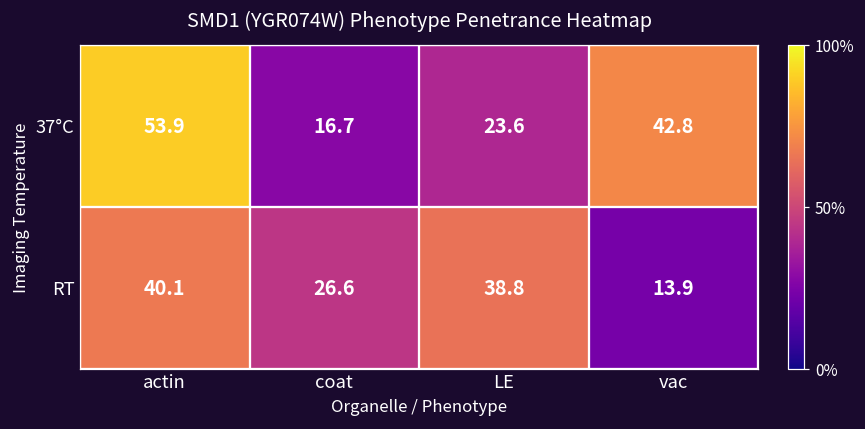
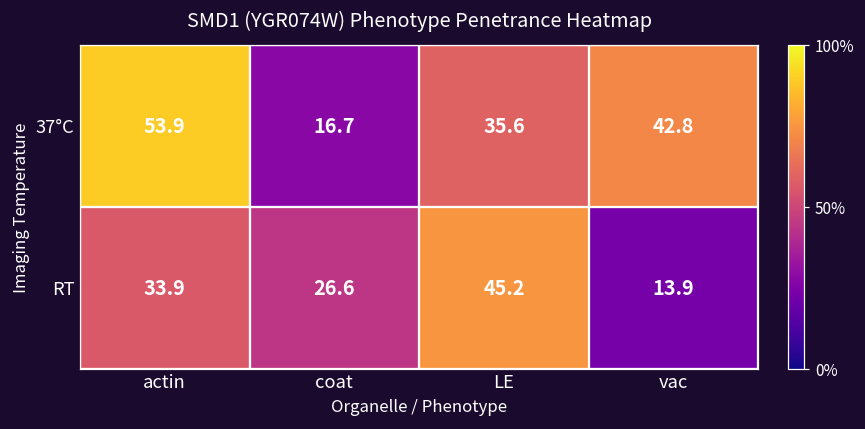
37°C, LE: 23.6 -> 35.6
RT, actin: 40.1 -> 33.9
RT, LE: 38.8 -> 45.2
